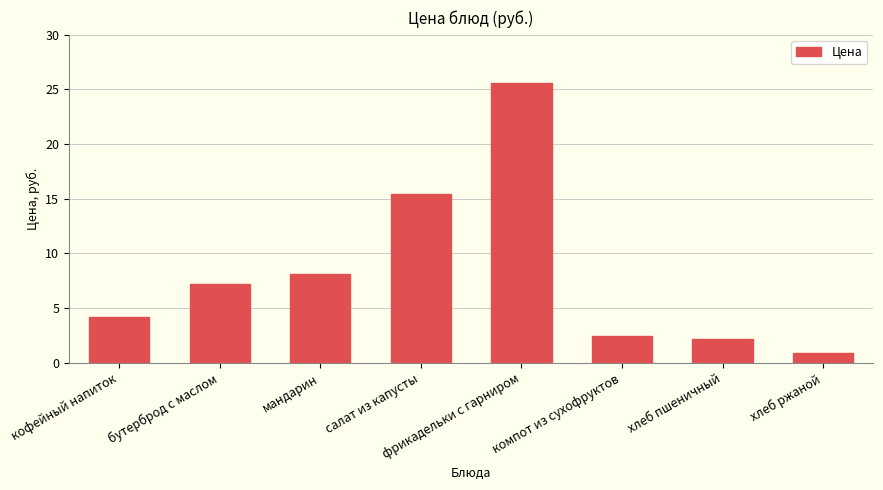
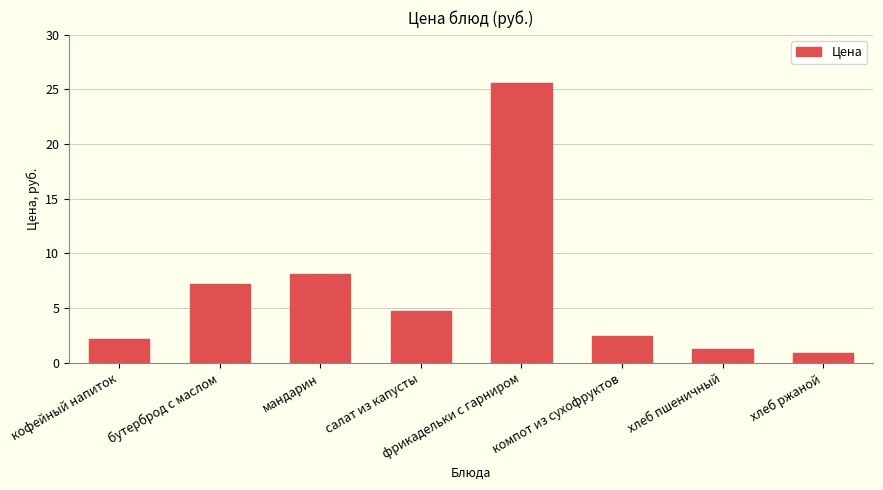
кофейный напиток: 4.2 -> 2.2
салат из капусты: 15.4 -> 4.7
хлеб пшеничный: 2.2 -> 1.2
